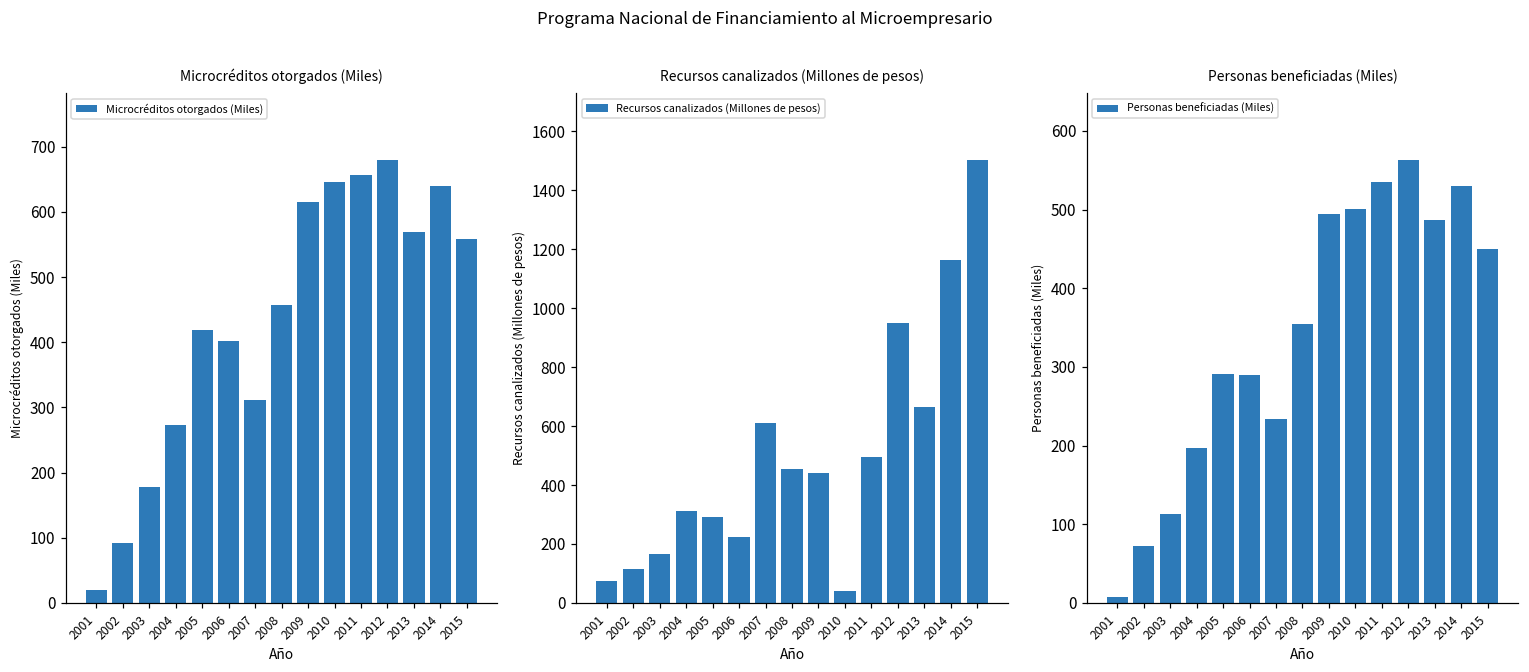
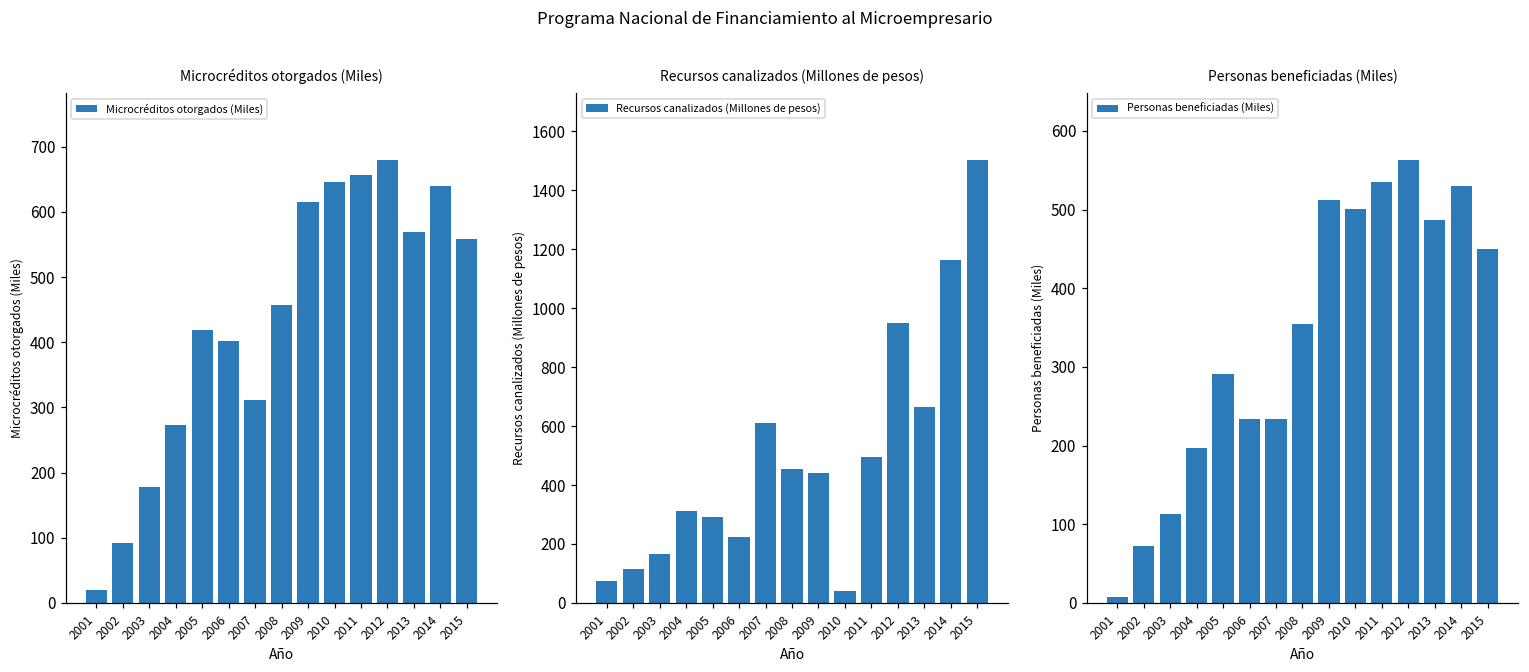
Personas beneficiadas (Miles), 2006: 290 -> 230
Personas beneficiadas (Miles), 2009: 490 -> 510
